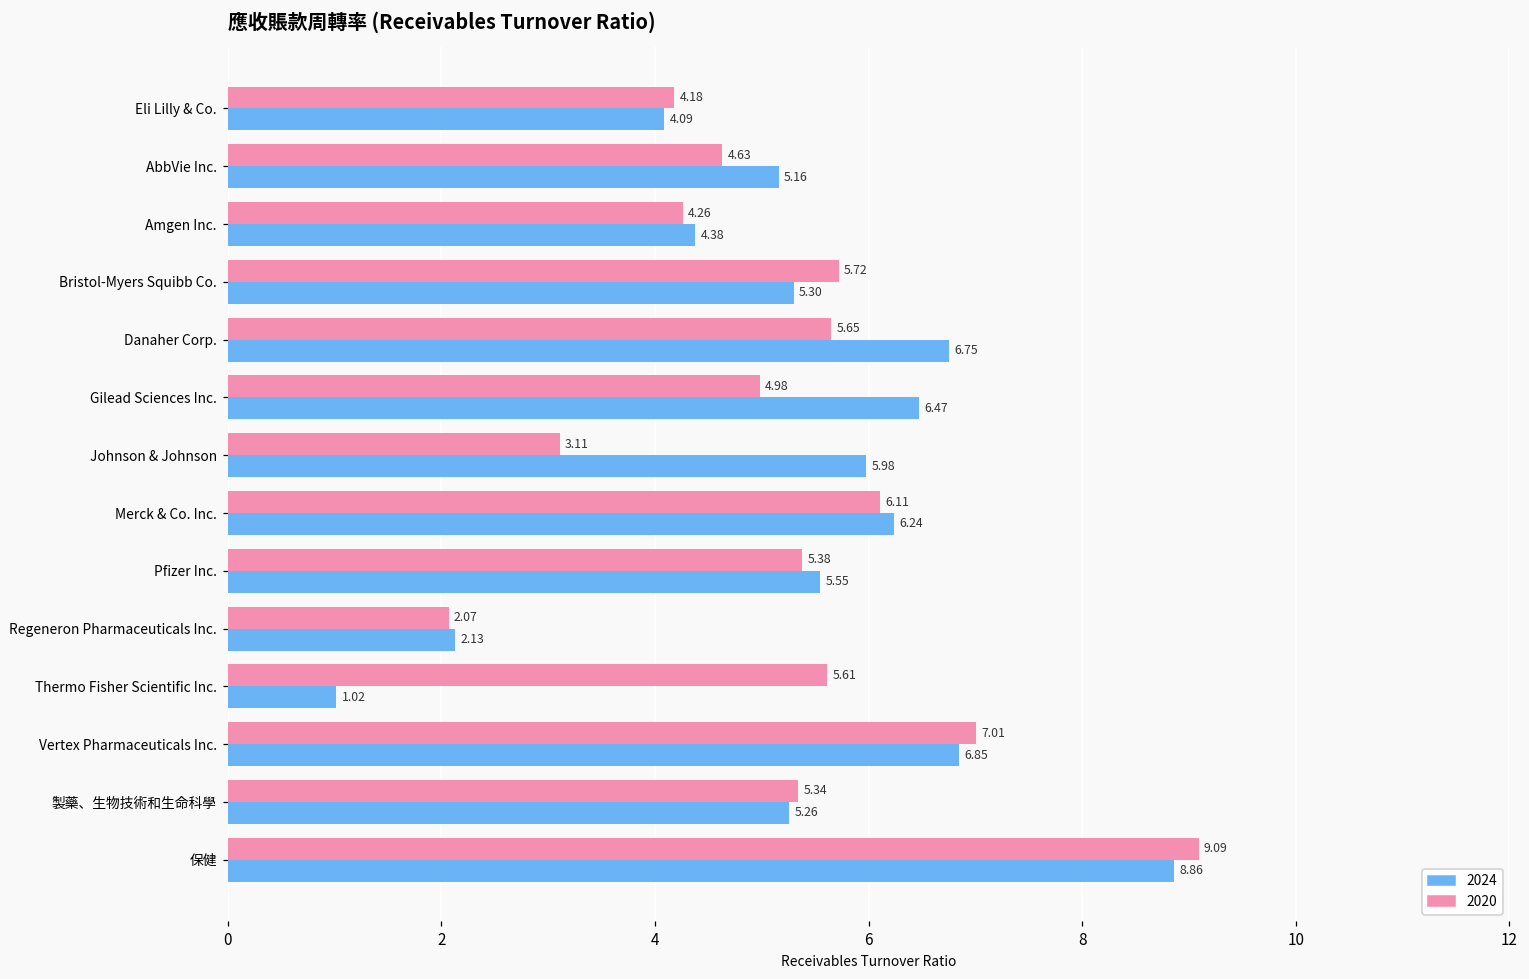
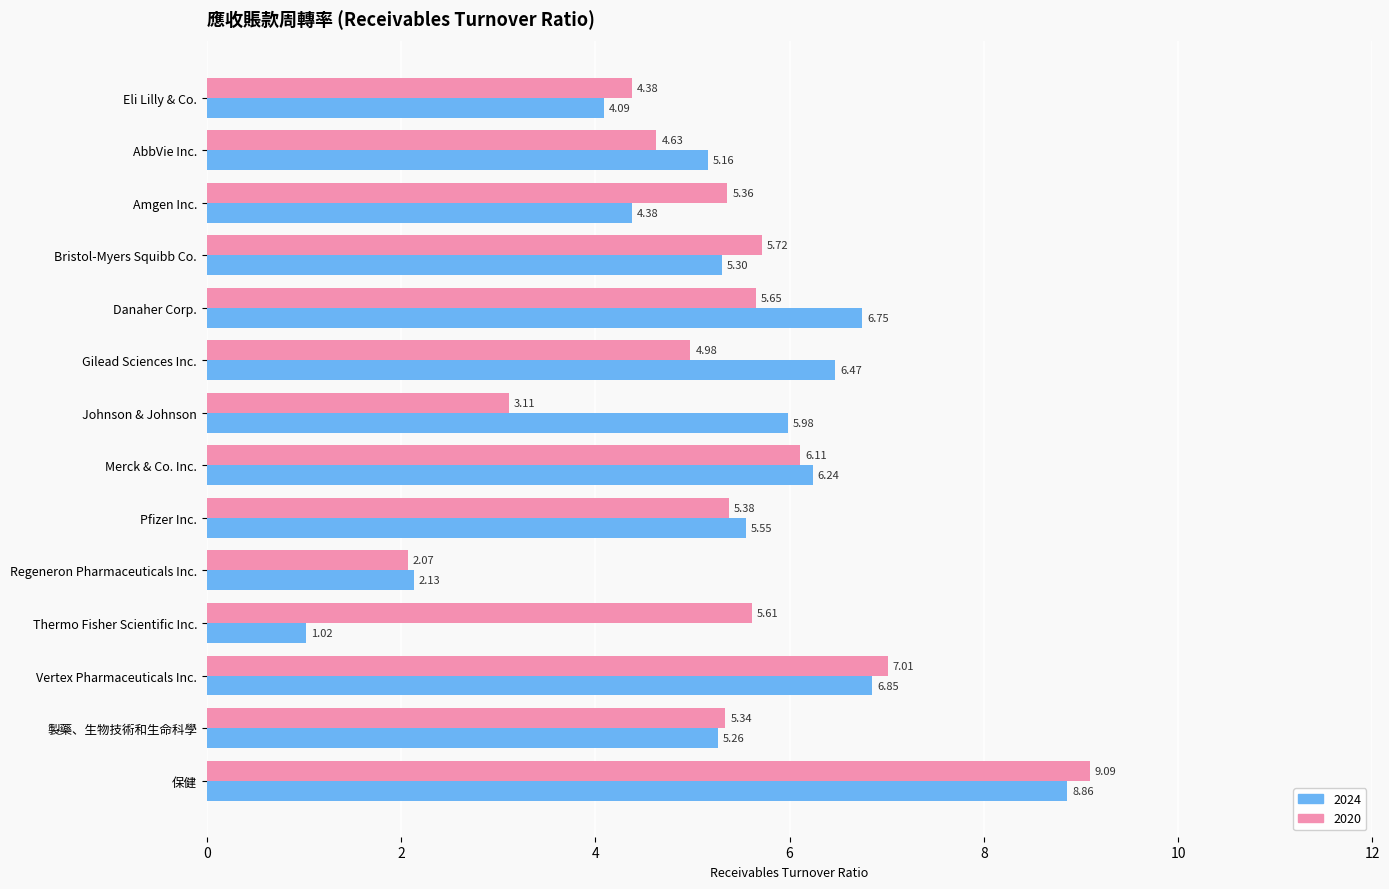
2020, Eli Lilly & Co.: 4.18 -> 4.38
2020, Amgen Inc.: 4.26 -> 5.36
